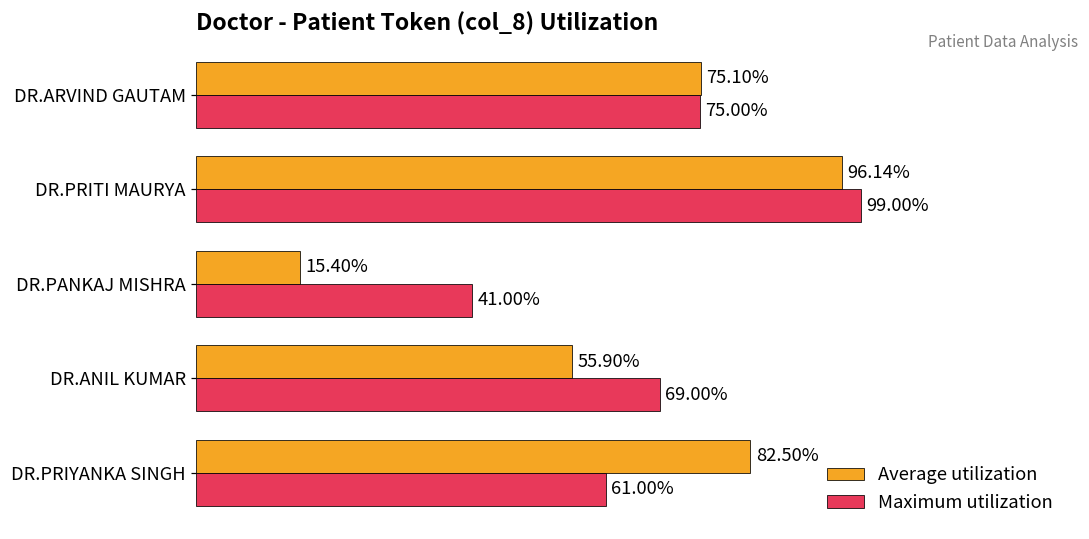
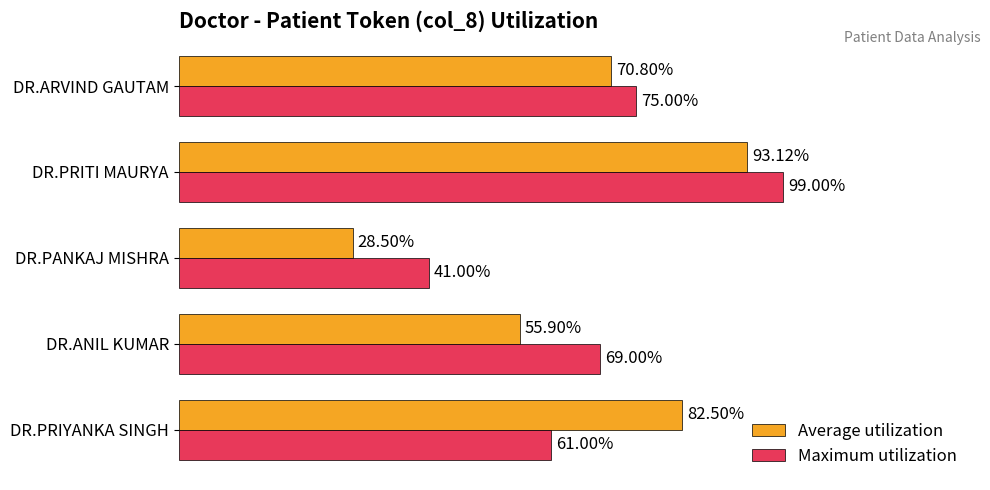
Average utilization, DR.ARVIND GAUTAM: 75.10% -> 70.80%
Average utilization, DR.PRITI MAURYA: 96.14% -> 93.12%
Average utilization, DR.PANKAJ MISHRA: 15.40% -> 28.50%
